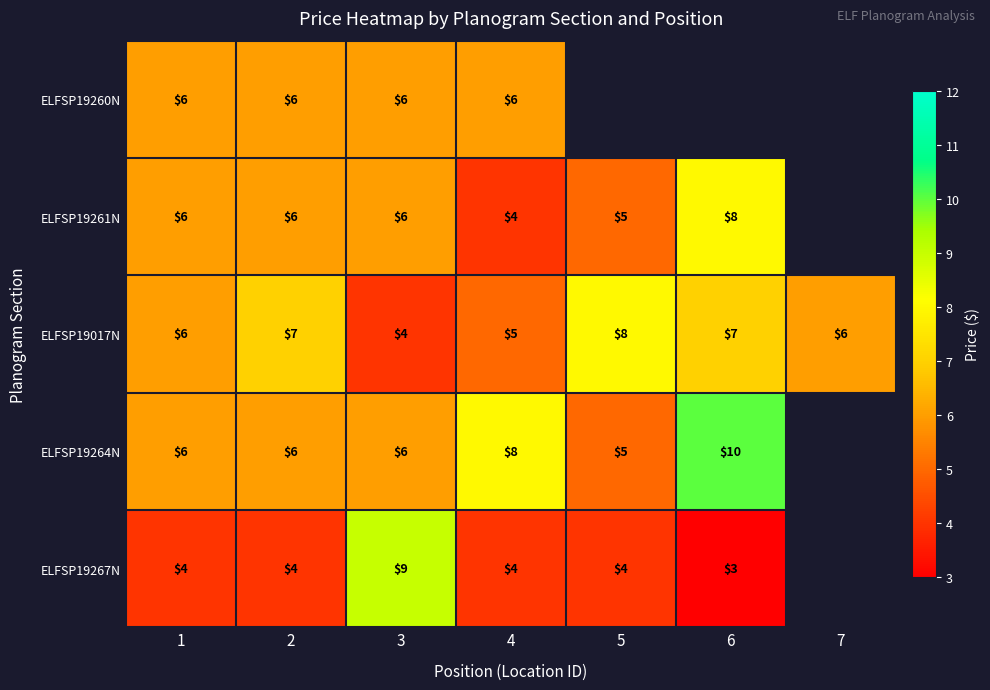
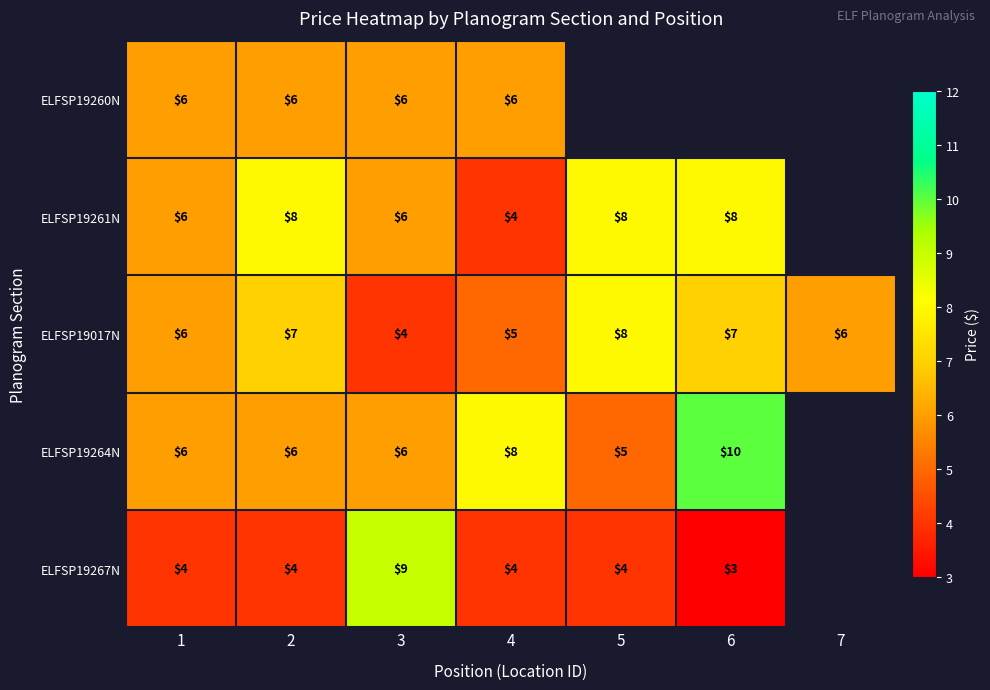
ELFSP19261N, 2: $6 -> $8
ELFSP19261N, 5: $5 -> $8
